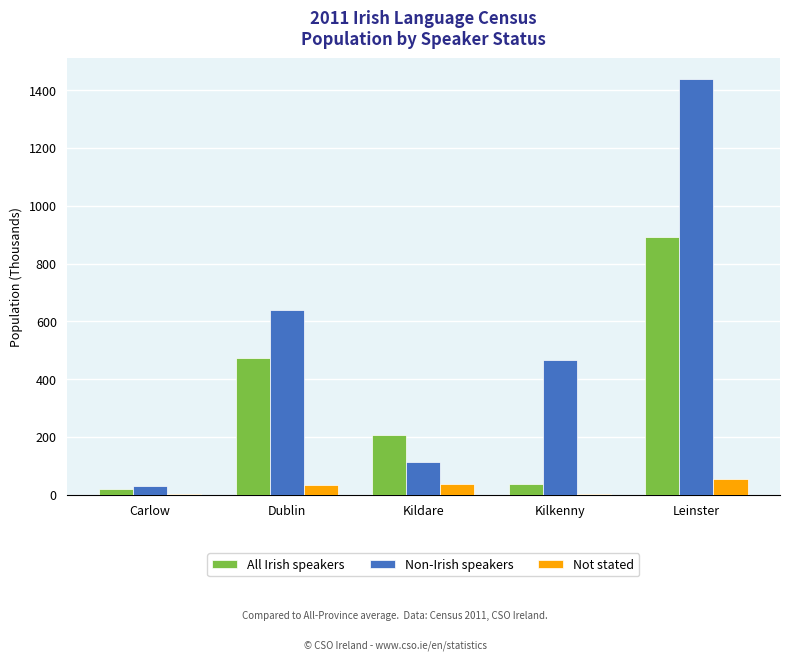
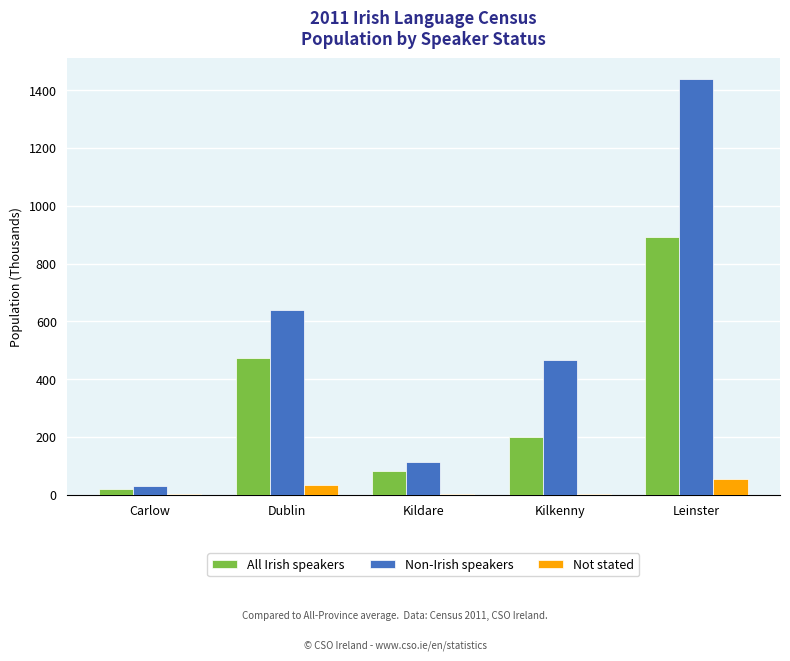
All Irish speakers, Kildare: 210 -> 80
Not stated, Kildare: 40 -> 0
All Irish speakers, Kilkenny: 40 -> 200
